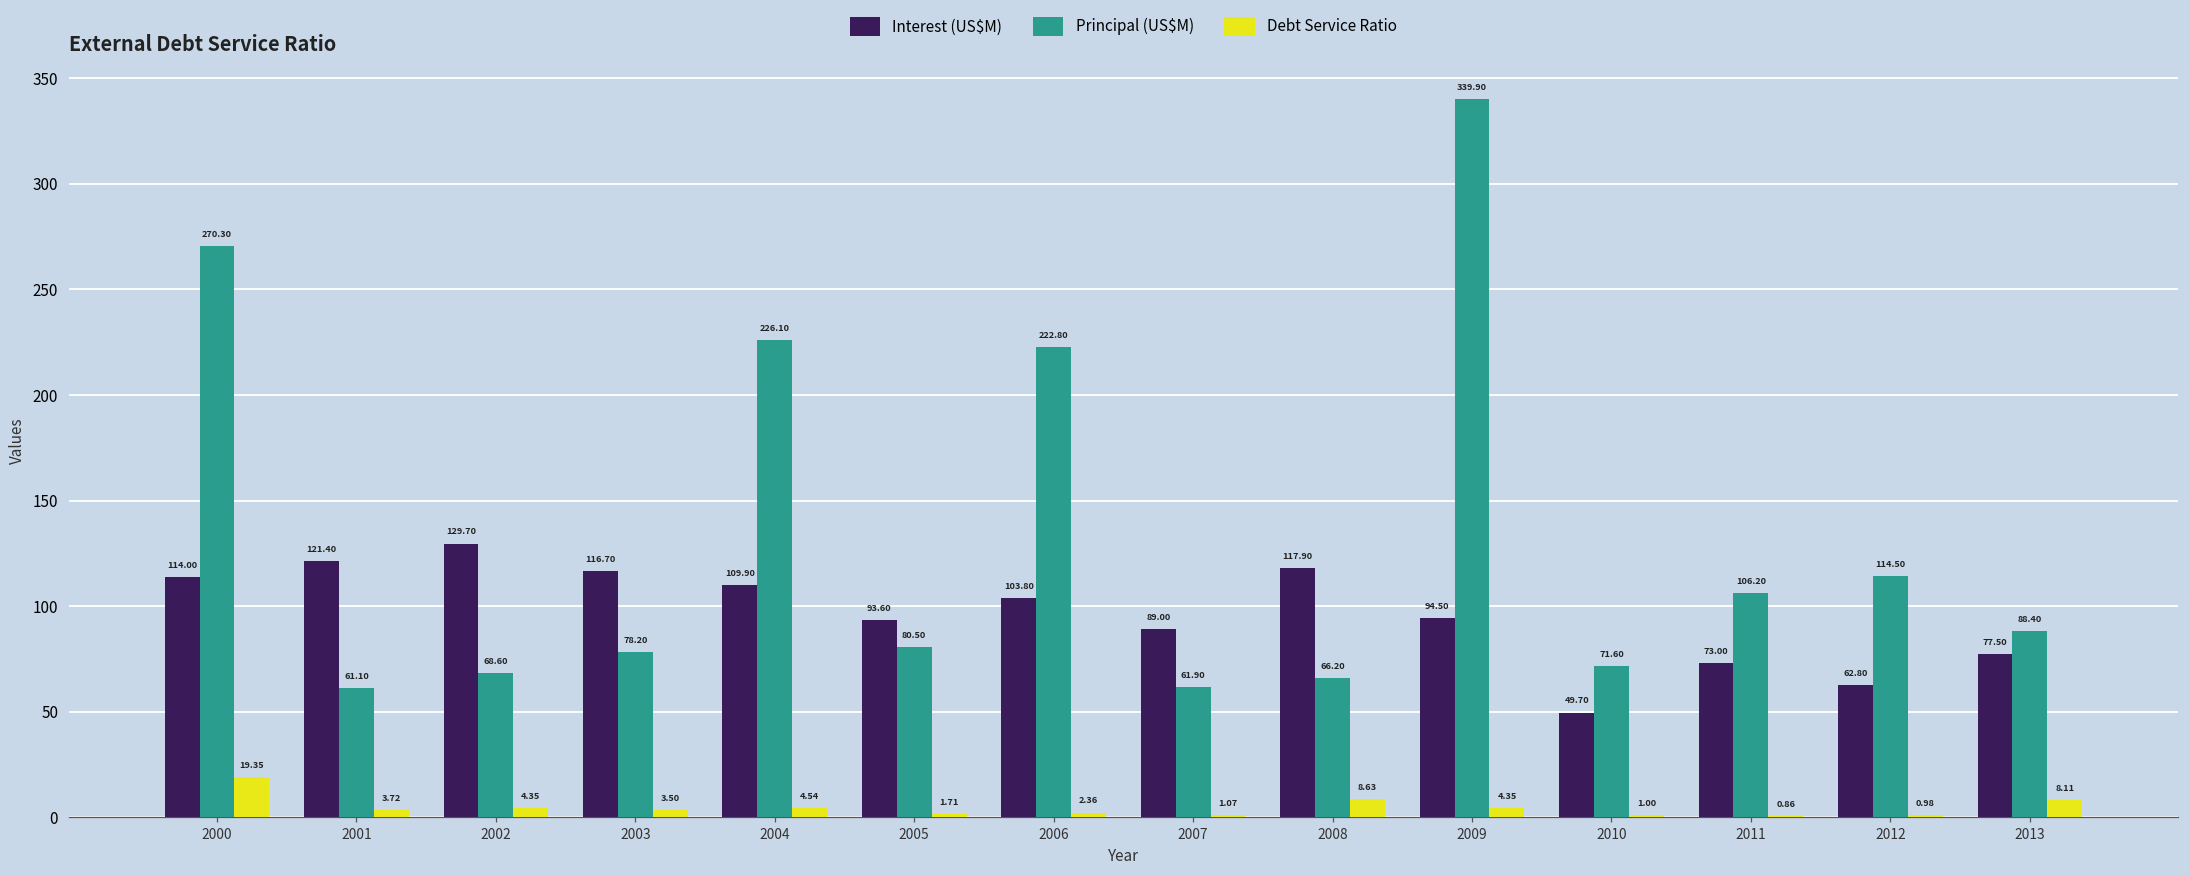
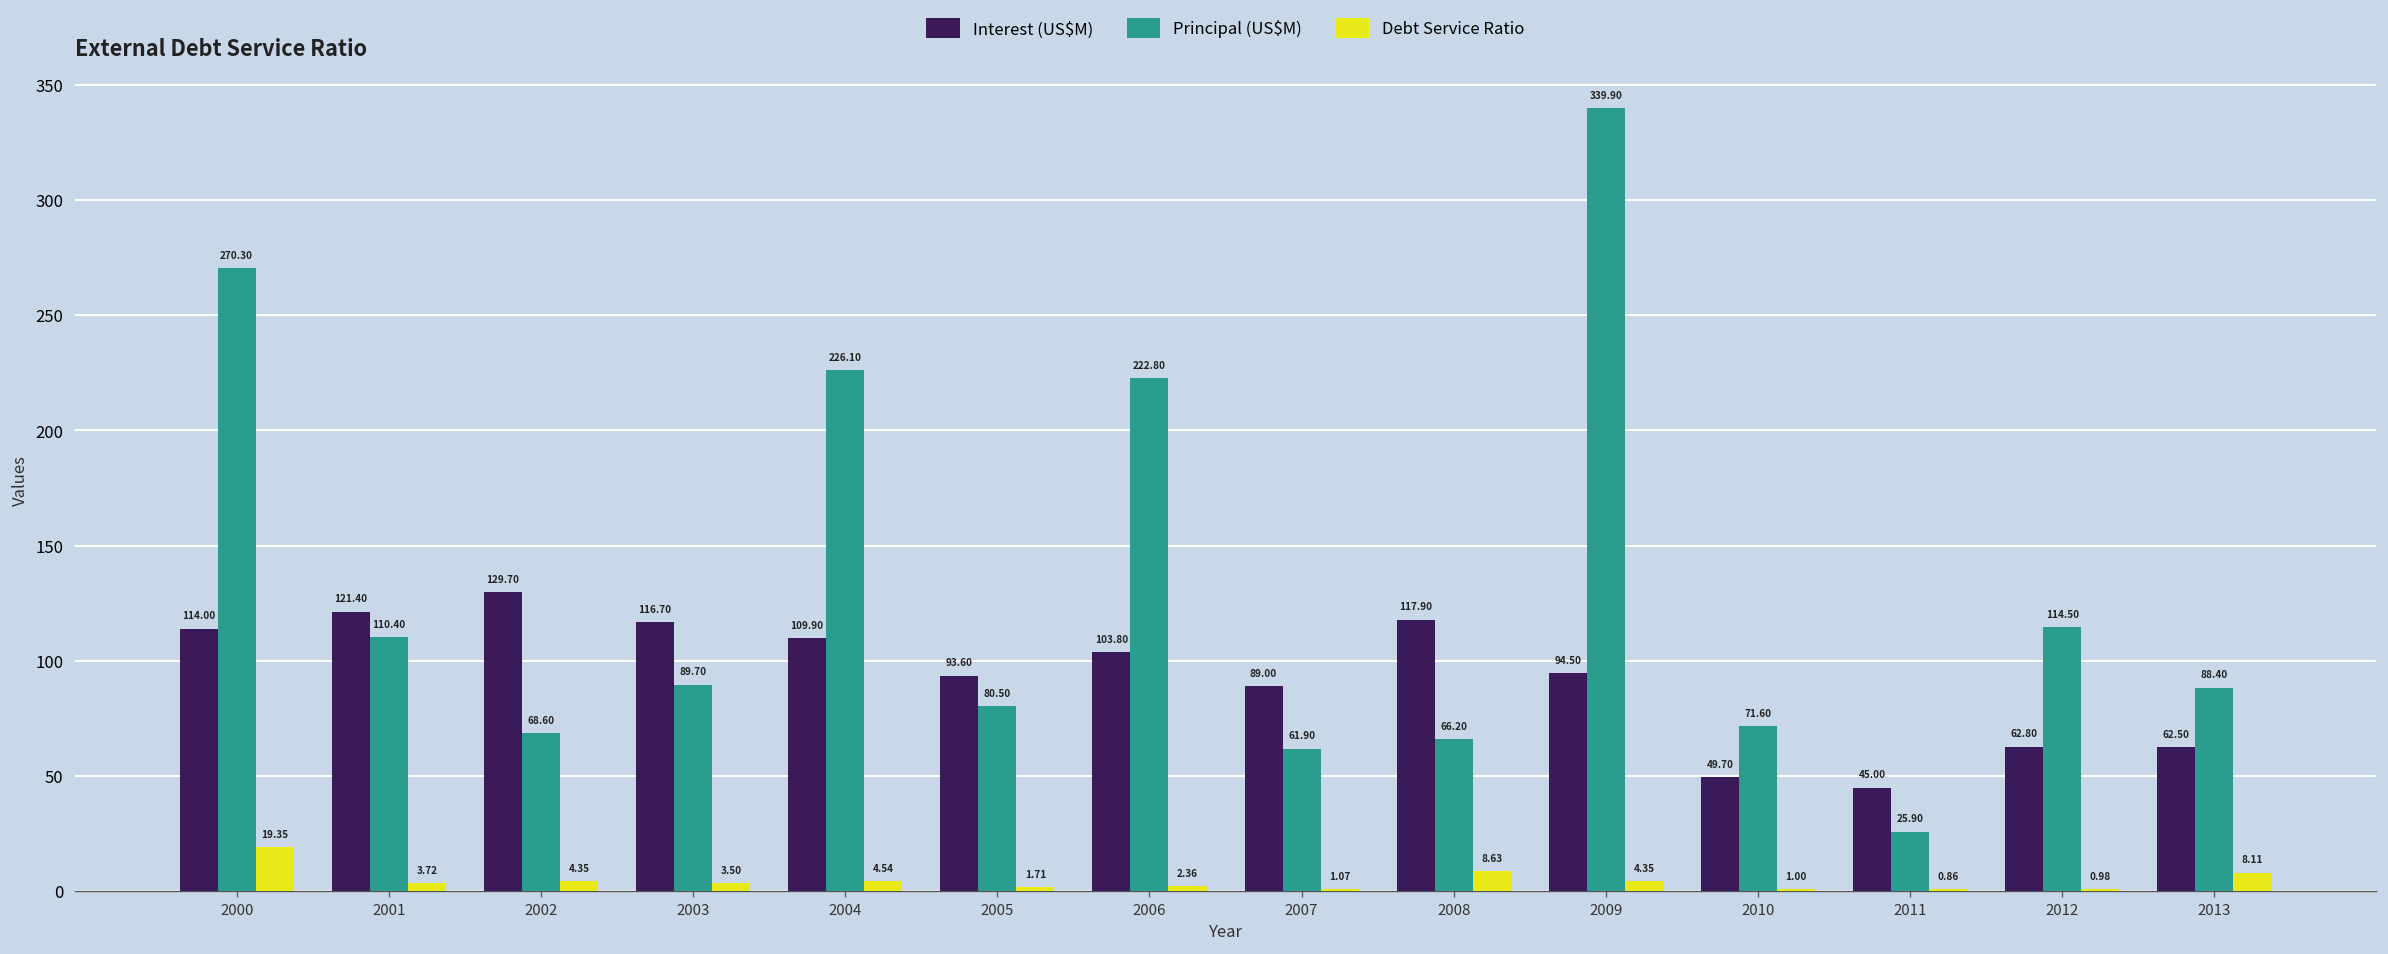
Principal (US$M), 2001: 61.10 -> 110.40
Principal (US$M), 2003: 78.20 -> 89.70
Interest (US$M), 2011: 73.00 -> 45.00
Principal (US$M), 2011: 106.20 -> 25.90
Interest (US$M), 2013: 77.50 -> 62.50
